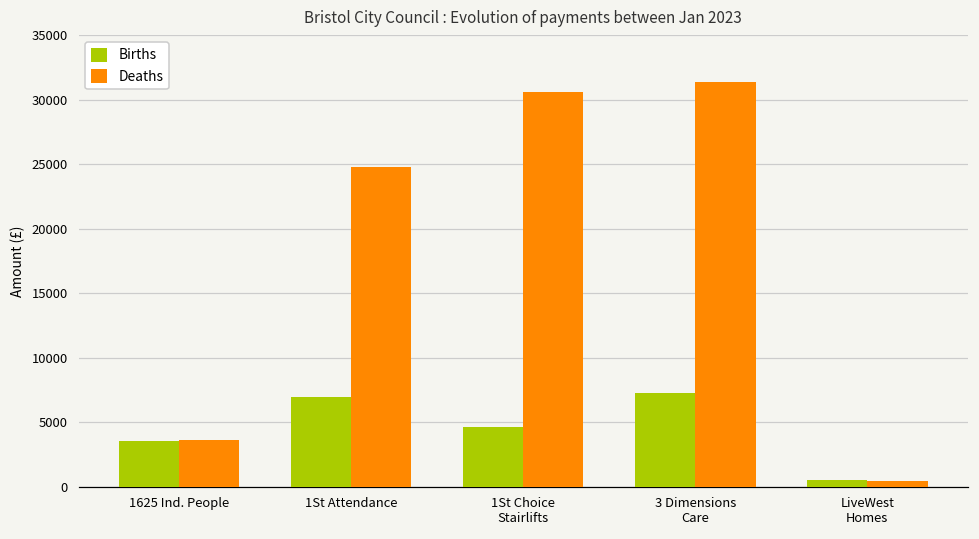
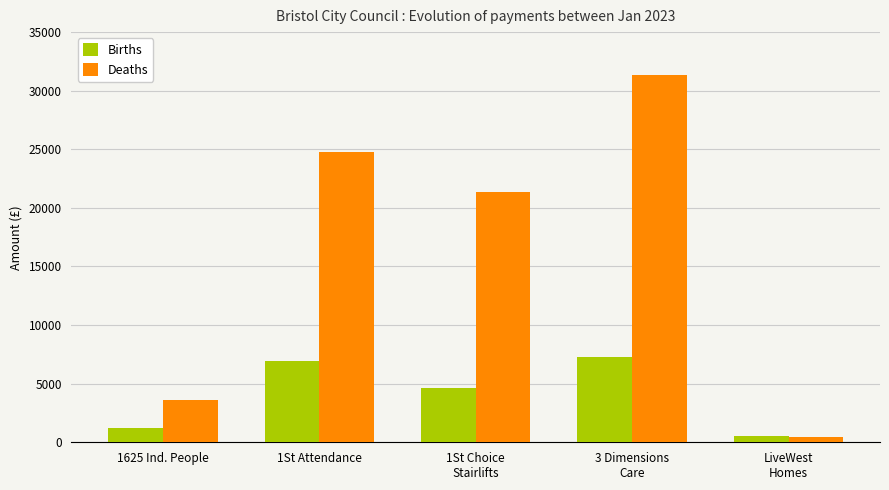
Births, 1625 Ind. People: 3500 -> 1200
Deaths, 1St Choice Stairlifts: 30600 -> 21400
